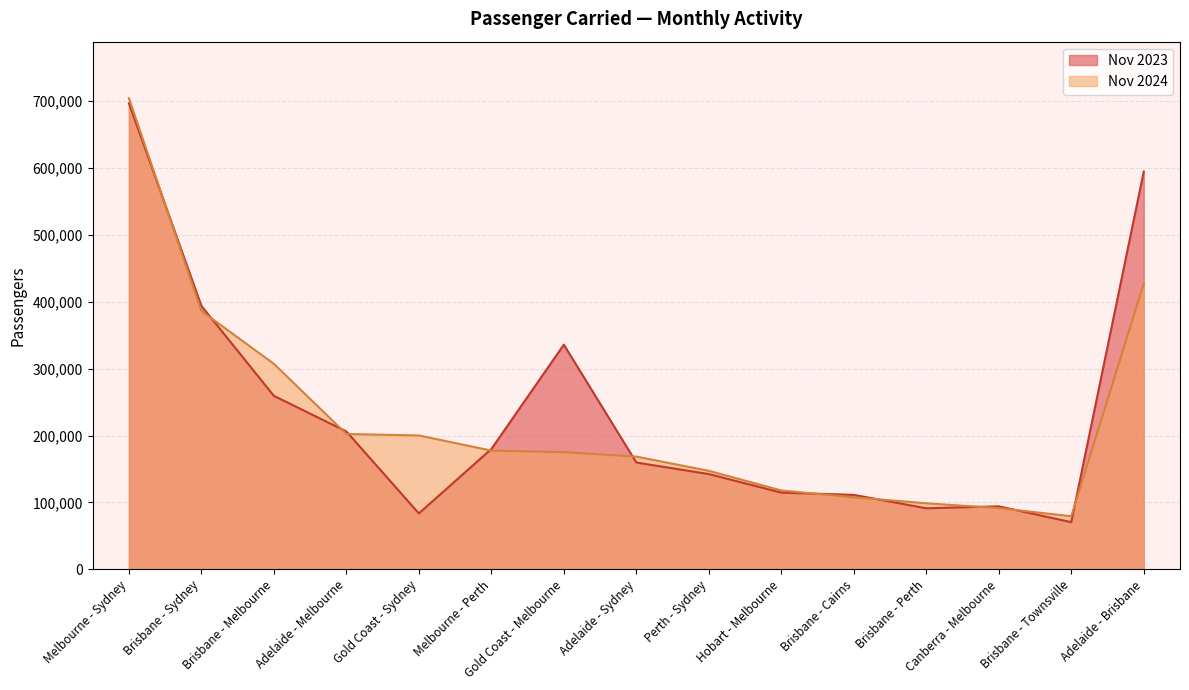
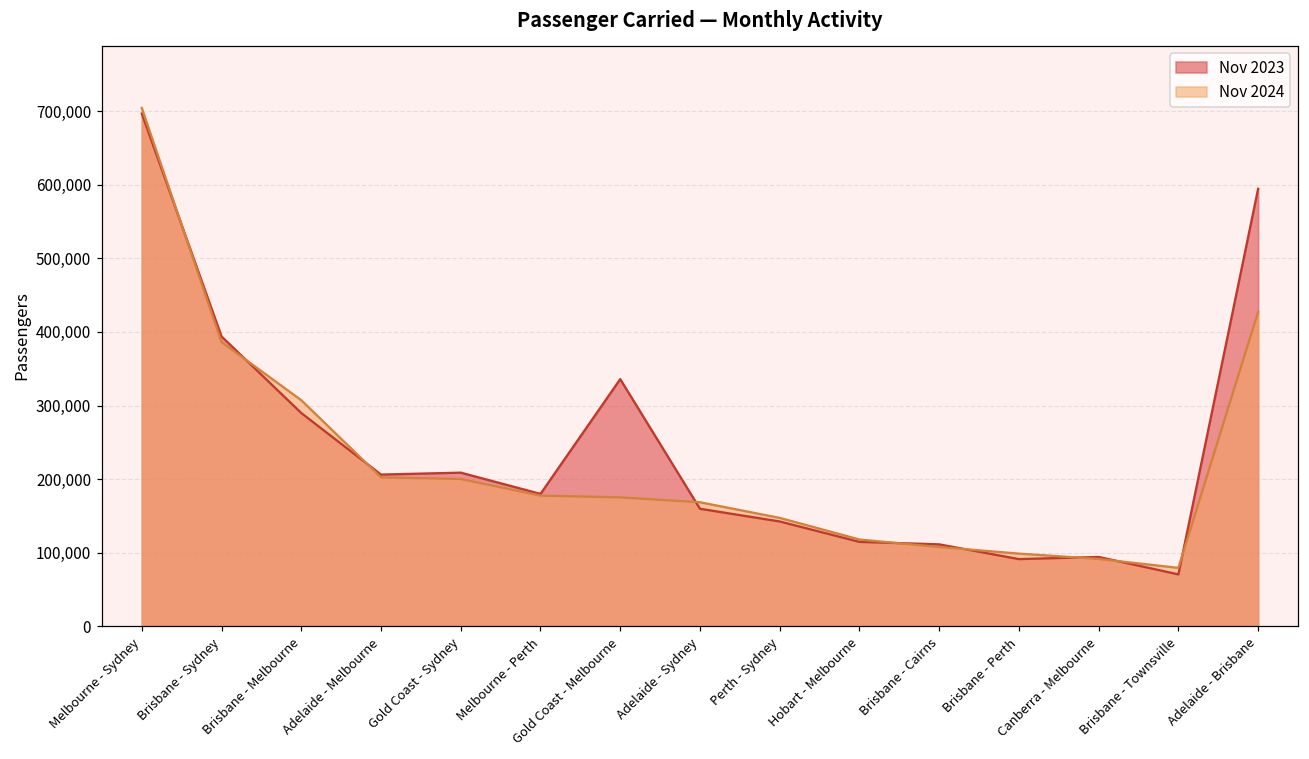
Nov 2023, Brisbane - Melbourne: 260,000 -> 290,000
Nov 2023, Gold Coast - Sydney: 80,000 -> 210,000
